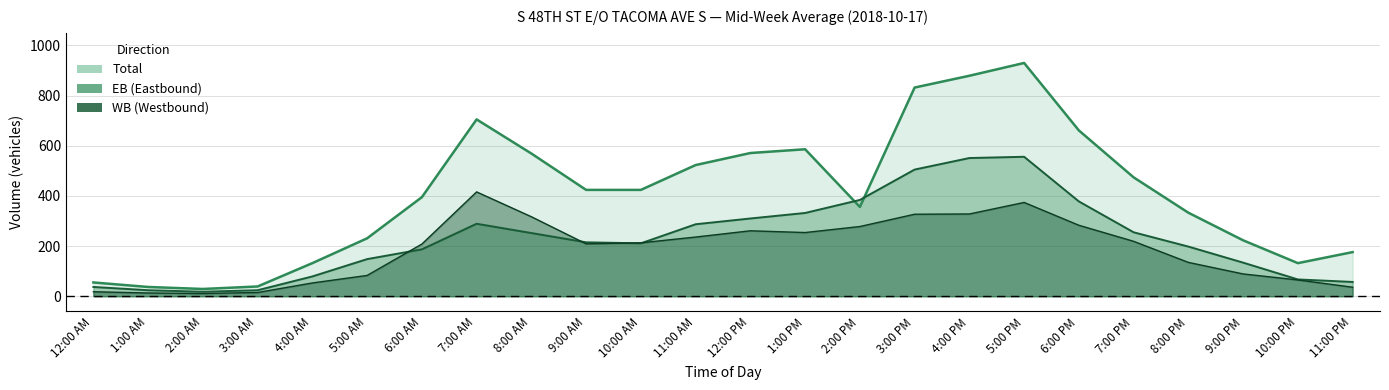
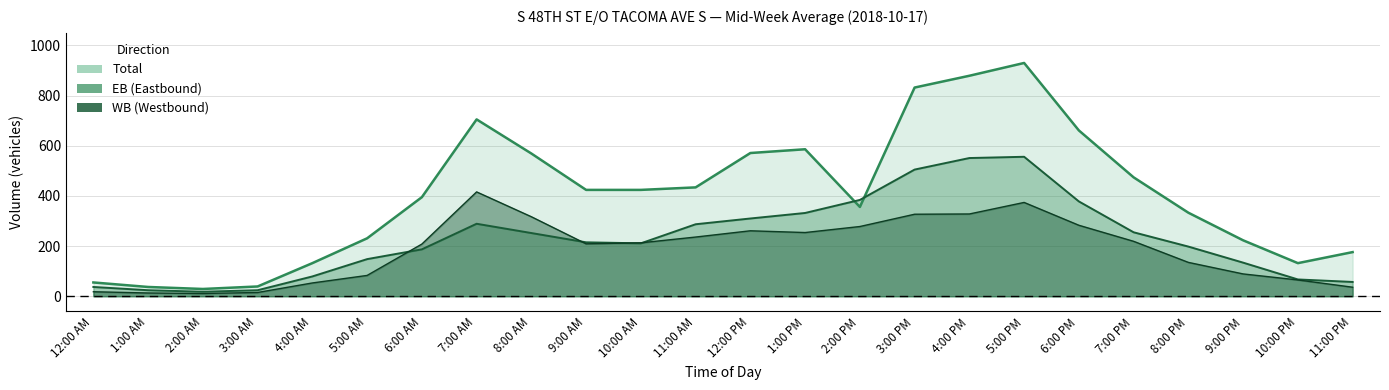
Total, 11:00 AM: 520 -> 430
